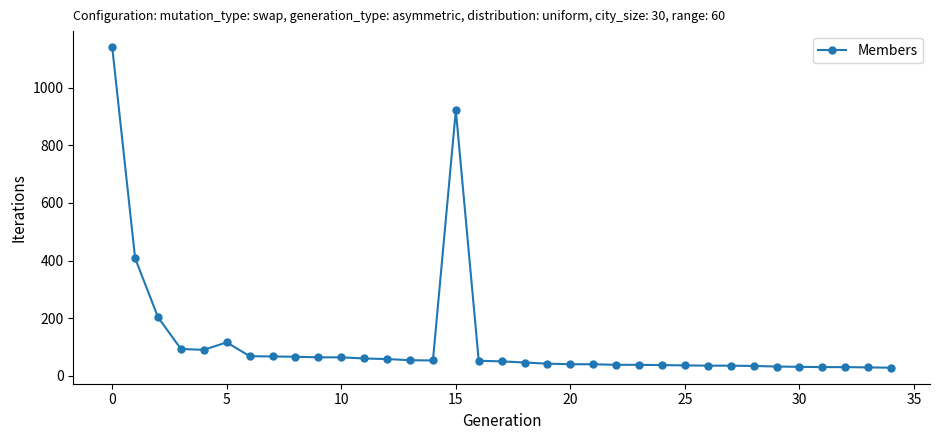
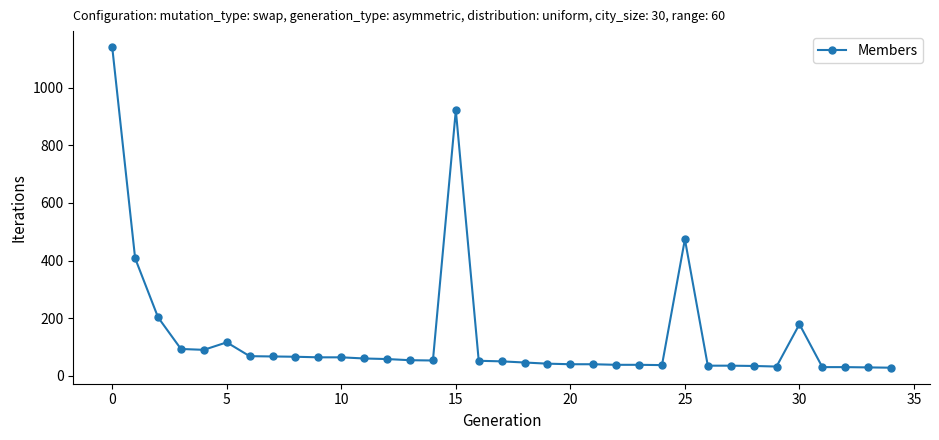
25: 40 -> 470
30: 30 -> 180
